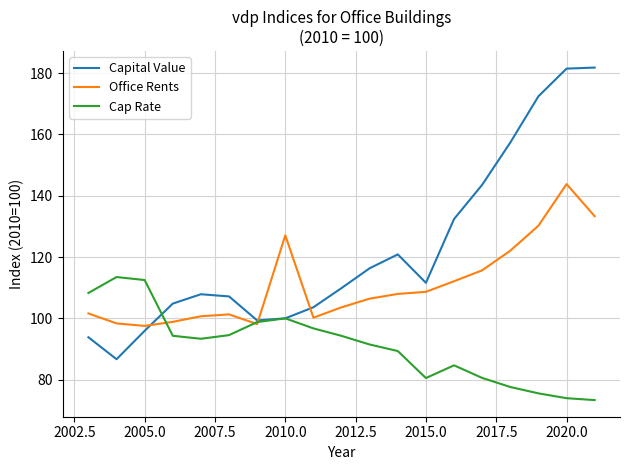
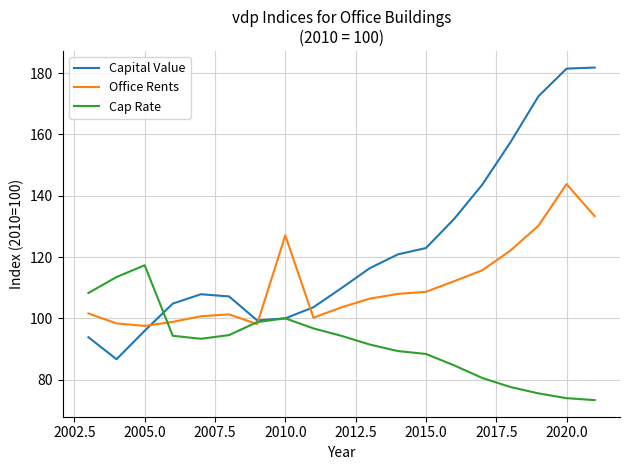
Cap Rate, 2005.0: 113 -> 117
Capital Value, 2015.0: 112 -> 123
Cap Rate, 2015.0: 81 -> 88
